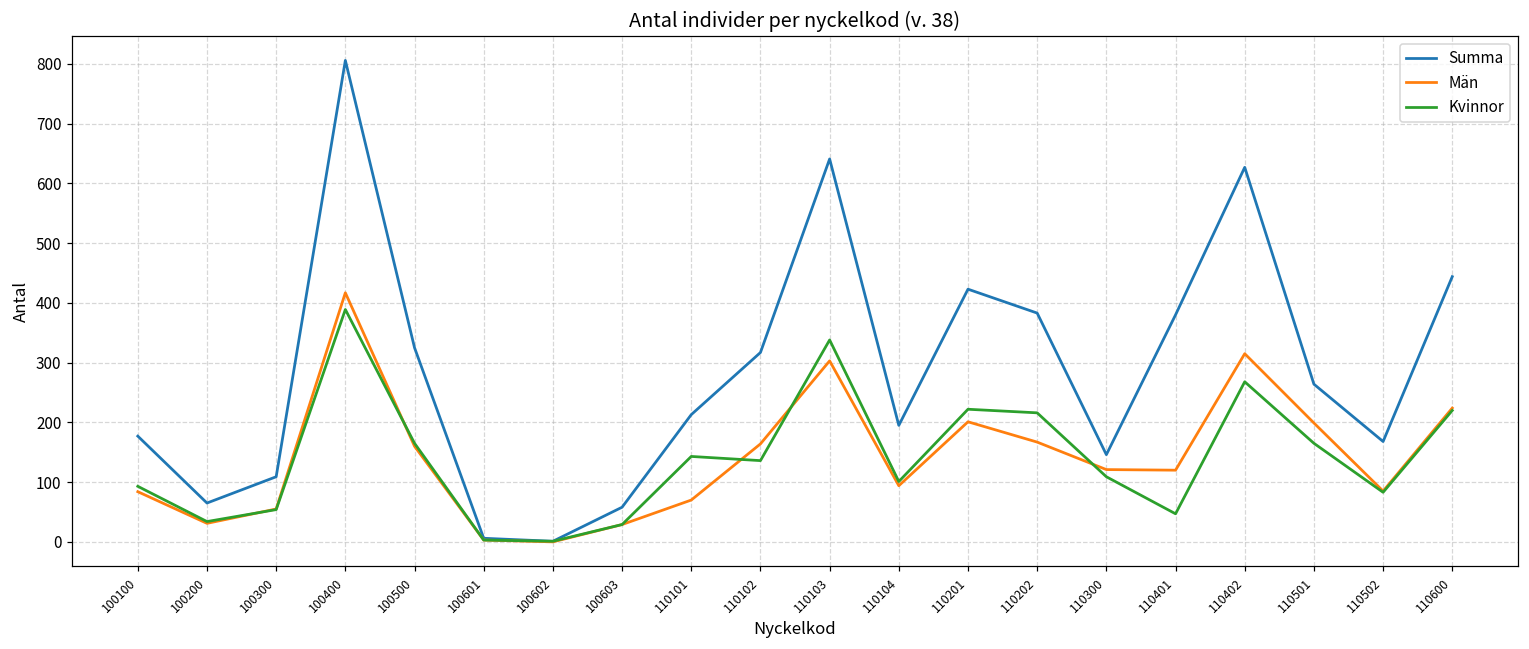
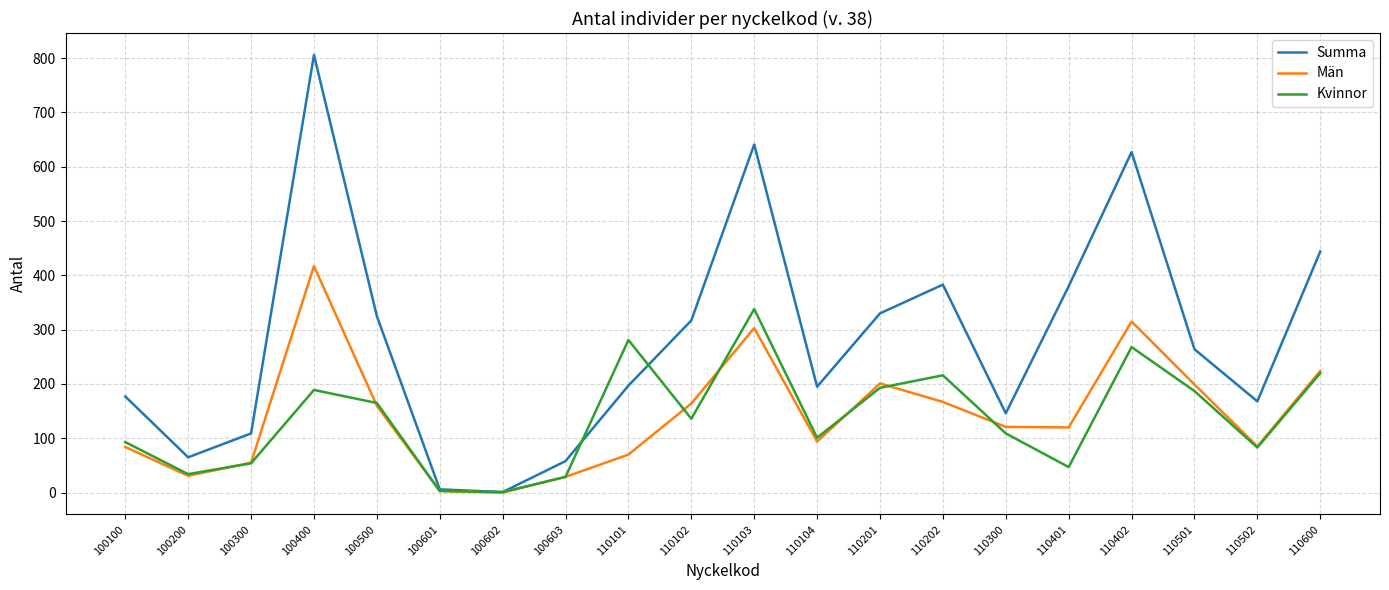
Kvinnor, 100400: 390 -> 190
Summa, 110101: 210 -> 200
Kvinnor, 110101: 140 -> 280
Summa, 110201: 420 -> 330
Kvinnor, 110201: 220 -> 190
Kvinnor, 110501: 170 -> 190
